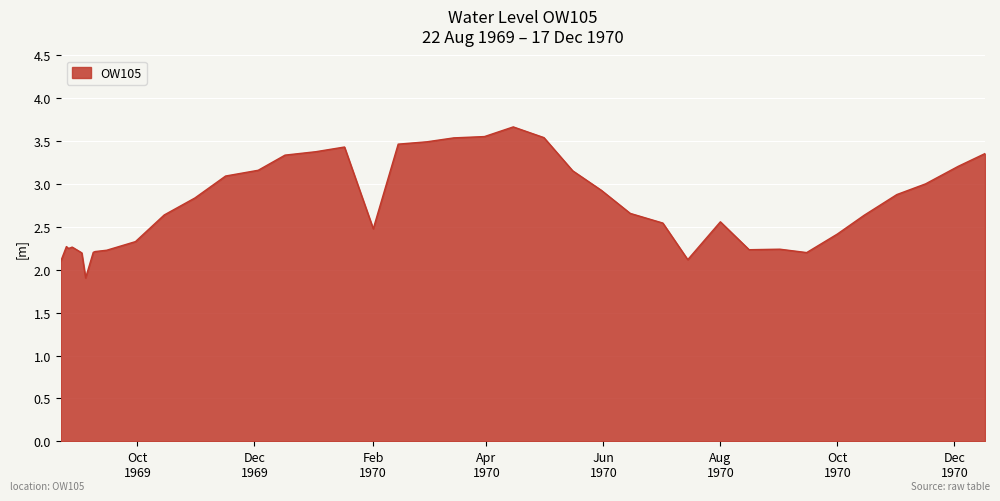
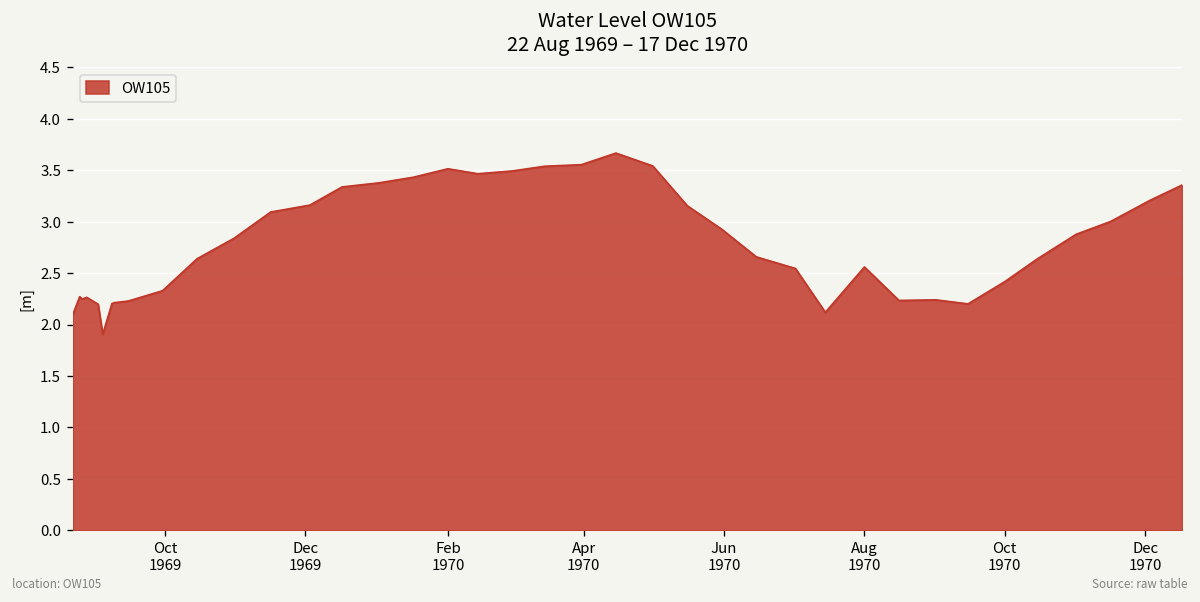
Feb 1970: 2.5 -> 3.5
